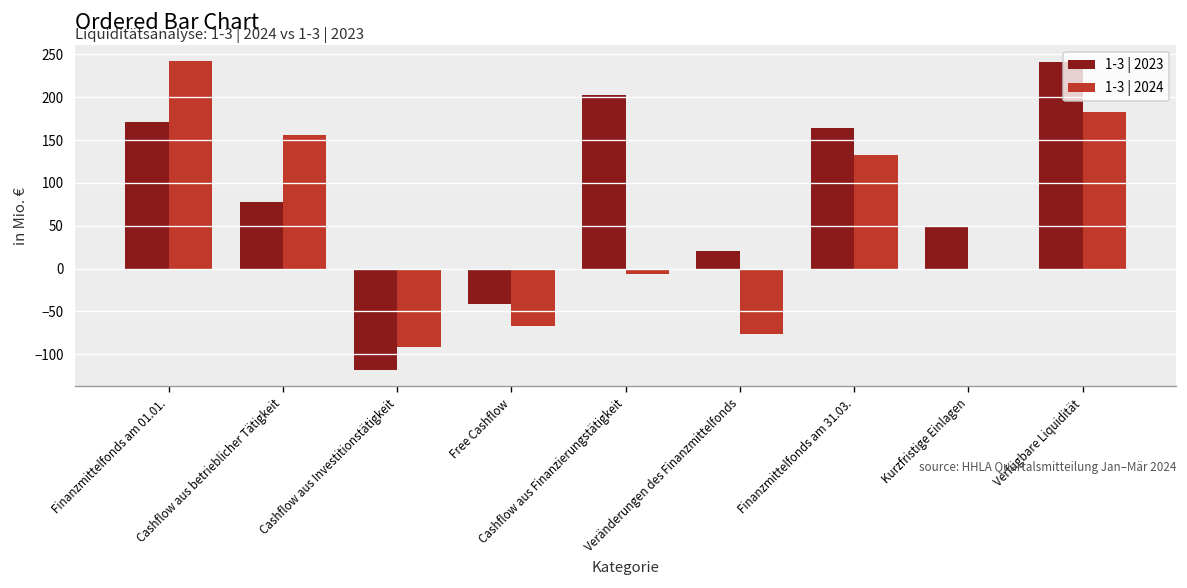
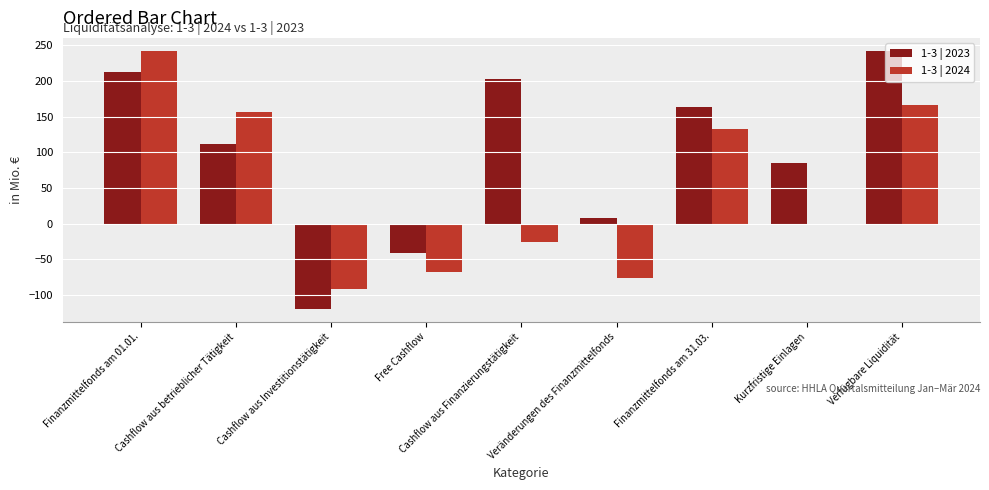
1-3 | 2023, Finanzmittelfonds am 01.01.: 170 -> 210
1-3 | 2023, Cashflow aus betrieblicher Tätigkeit: 80 -> 110
1-3 | 2024, Cashflow aus Finanzierungstätigkeit: -10 -> -30
1-3 | 2023, Veränderungen des Finanzmittelfonds: 20 -> 10
1-3 | 2023, Kurzfristige Einlagen: 50 -> 90
1-3 | 2024, Verfügbare Liquidität: 180 -> 170
